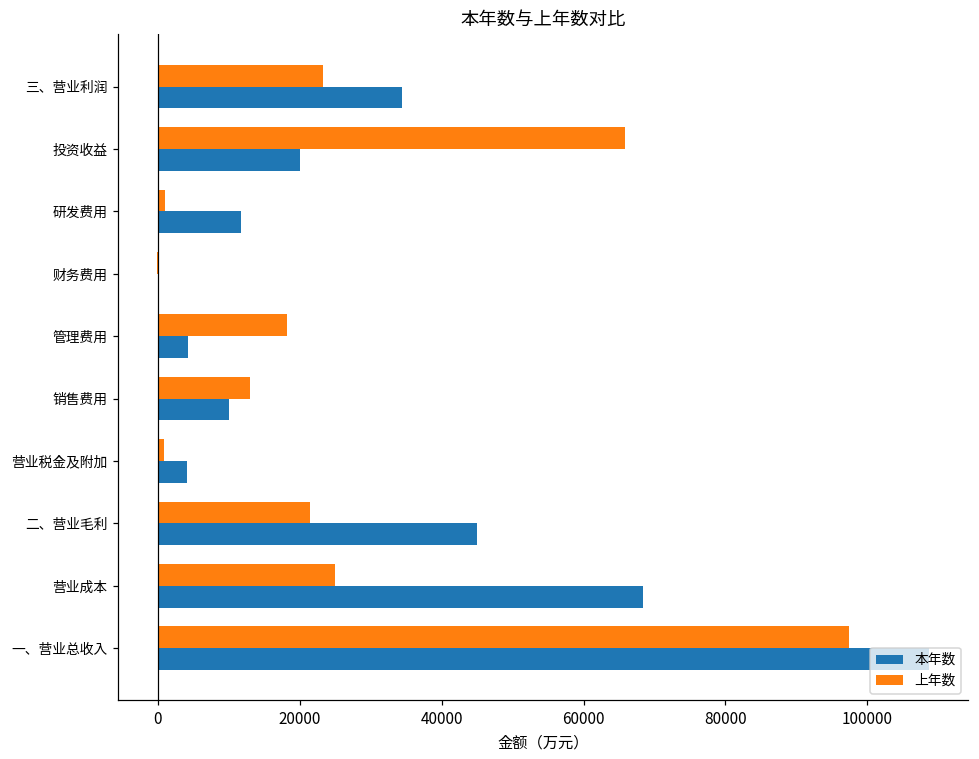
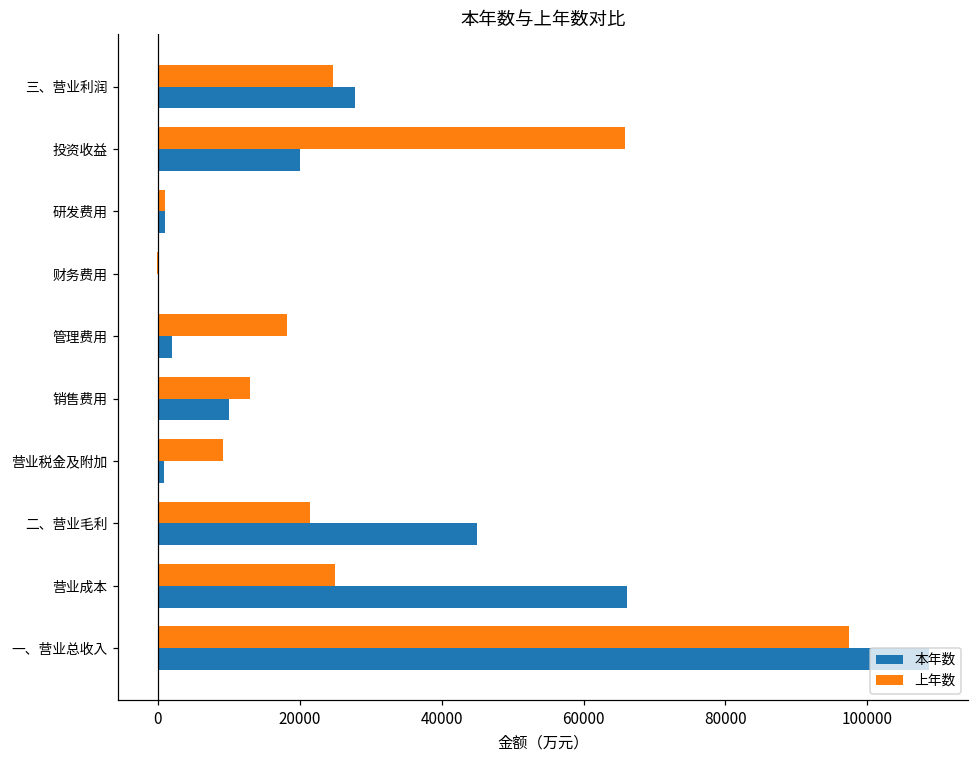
上年数, 三、营业利润: 23000 -> 25000
本年数, 三、营业利润: 34000 -> 28000
本年数, 研发费用: 12000 -> 1000
本年数, 管理费用: 4000 -> 2000
上年数, 营业税金及附加: 1000 -> 9000
本年数, 营业税金及附加: 4000 -> 1000
本年数, 营业成本: 68000 -> 66000
